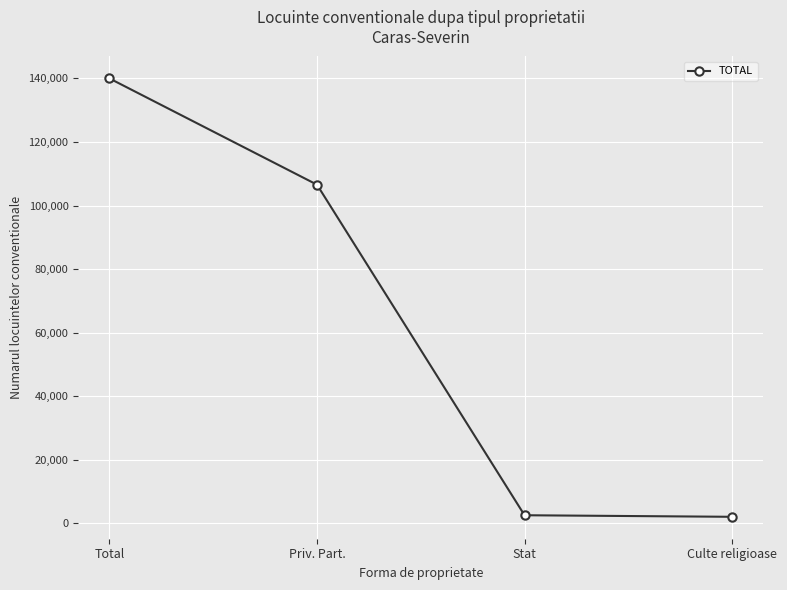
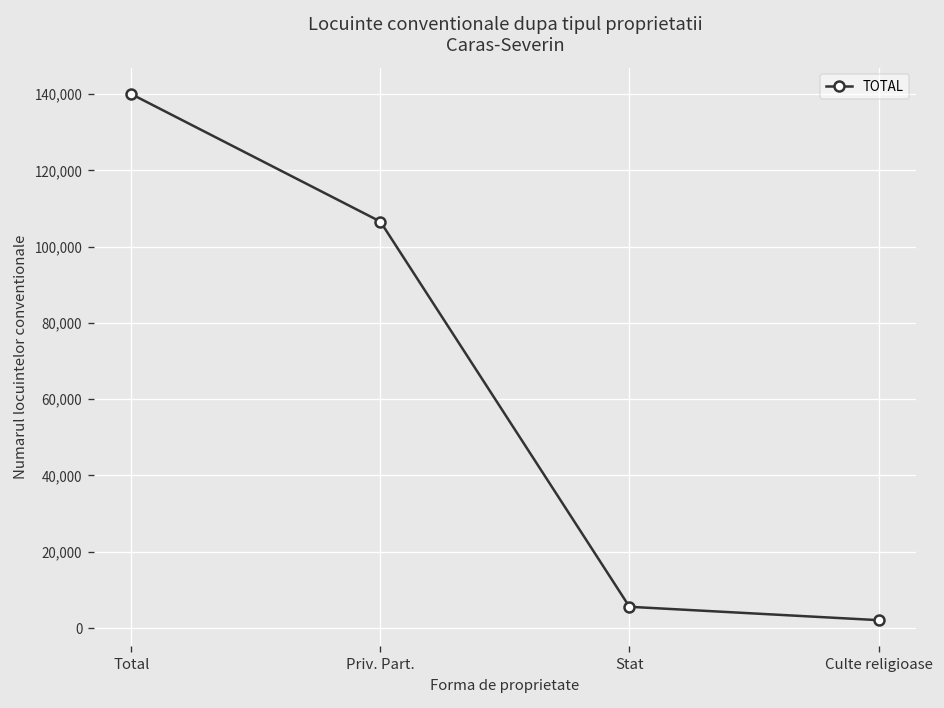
Stat: 3,000 -> 6,000
